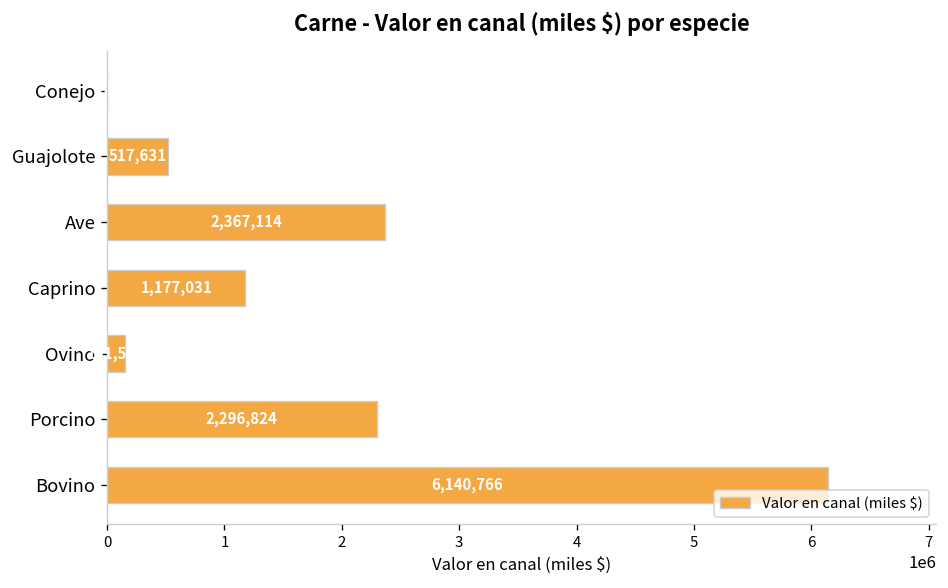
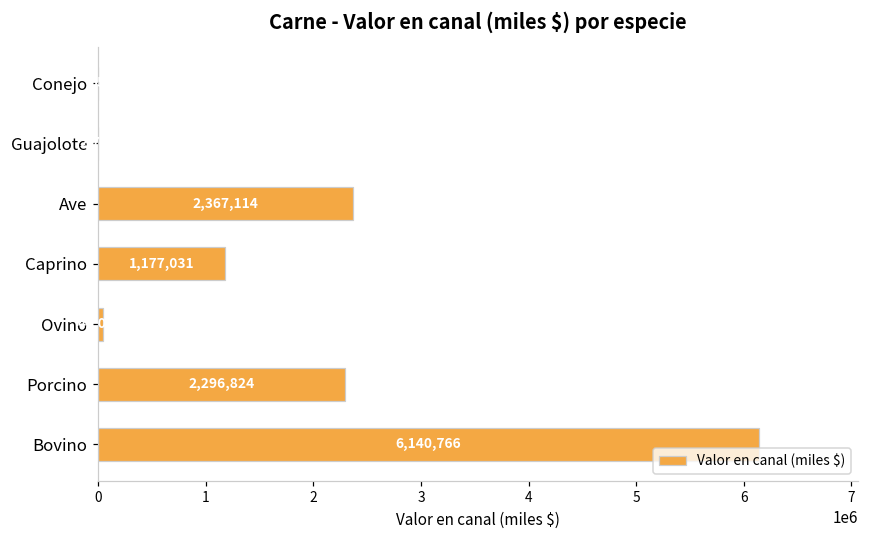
Guajolote: 500000 -> 0
Ovino: 200000 -> 0
